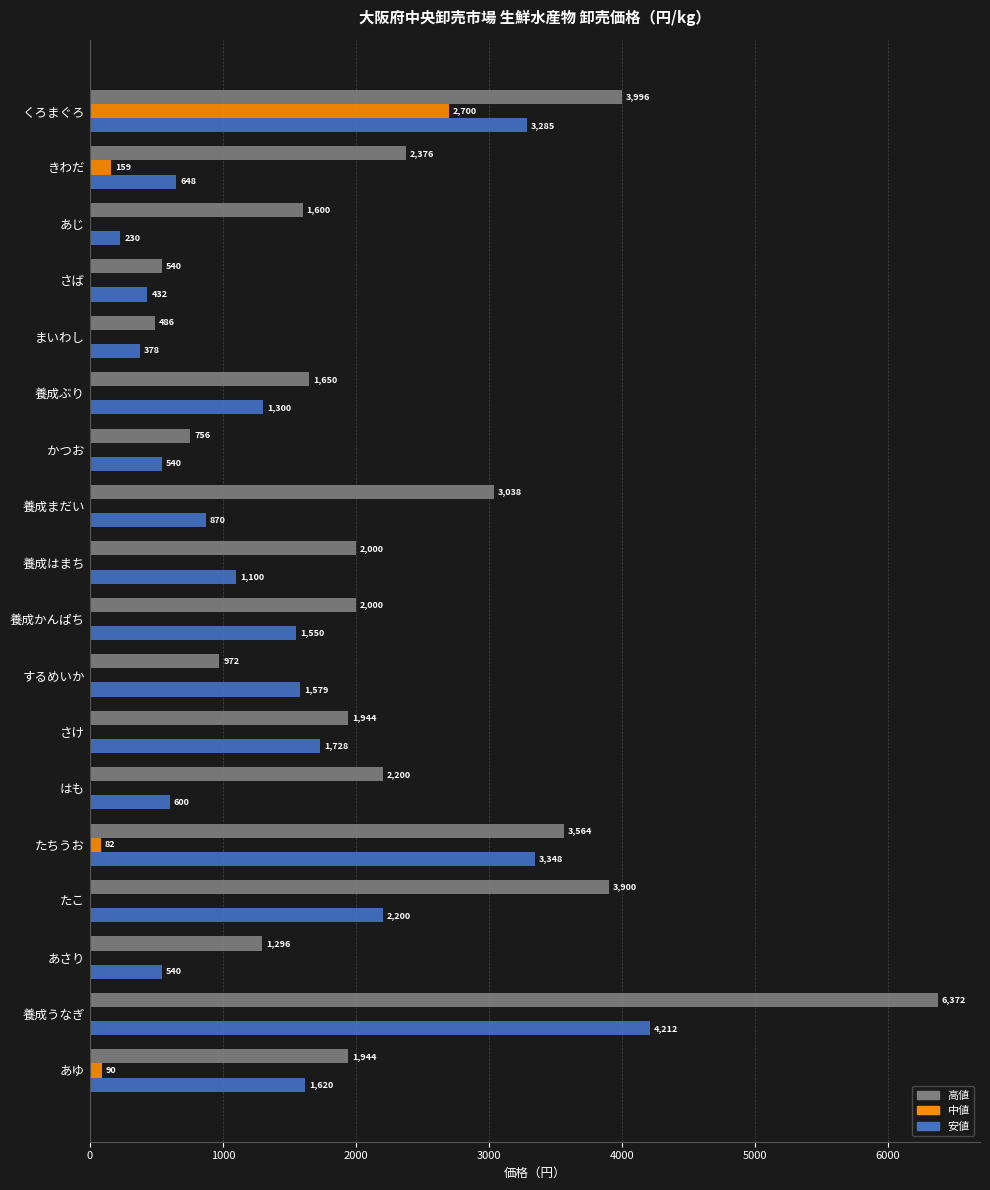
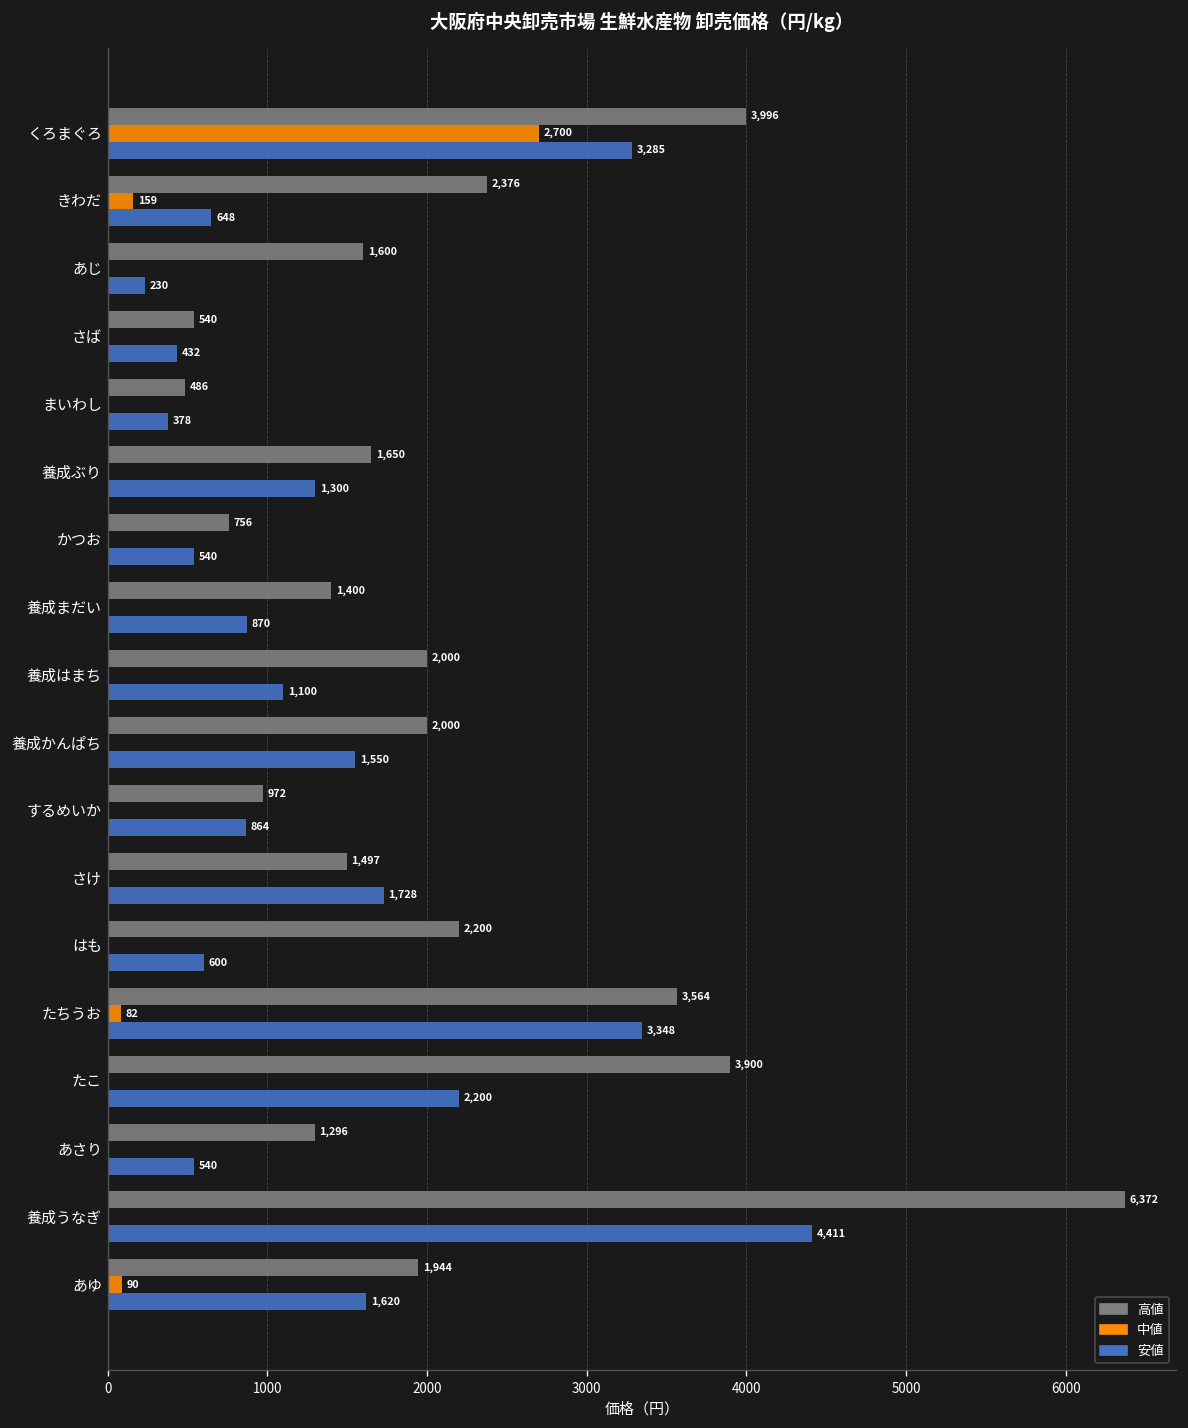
高値, 養成まだい: 3,038 -> 1,400
安値, するめいか: 1,579 -> 864
高値, さけ: 1,944 -> 1,497
安値, 養成うなぎ: 4,212 -> 4,411
